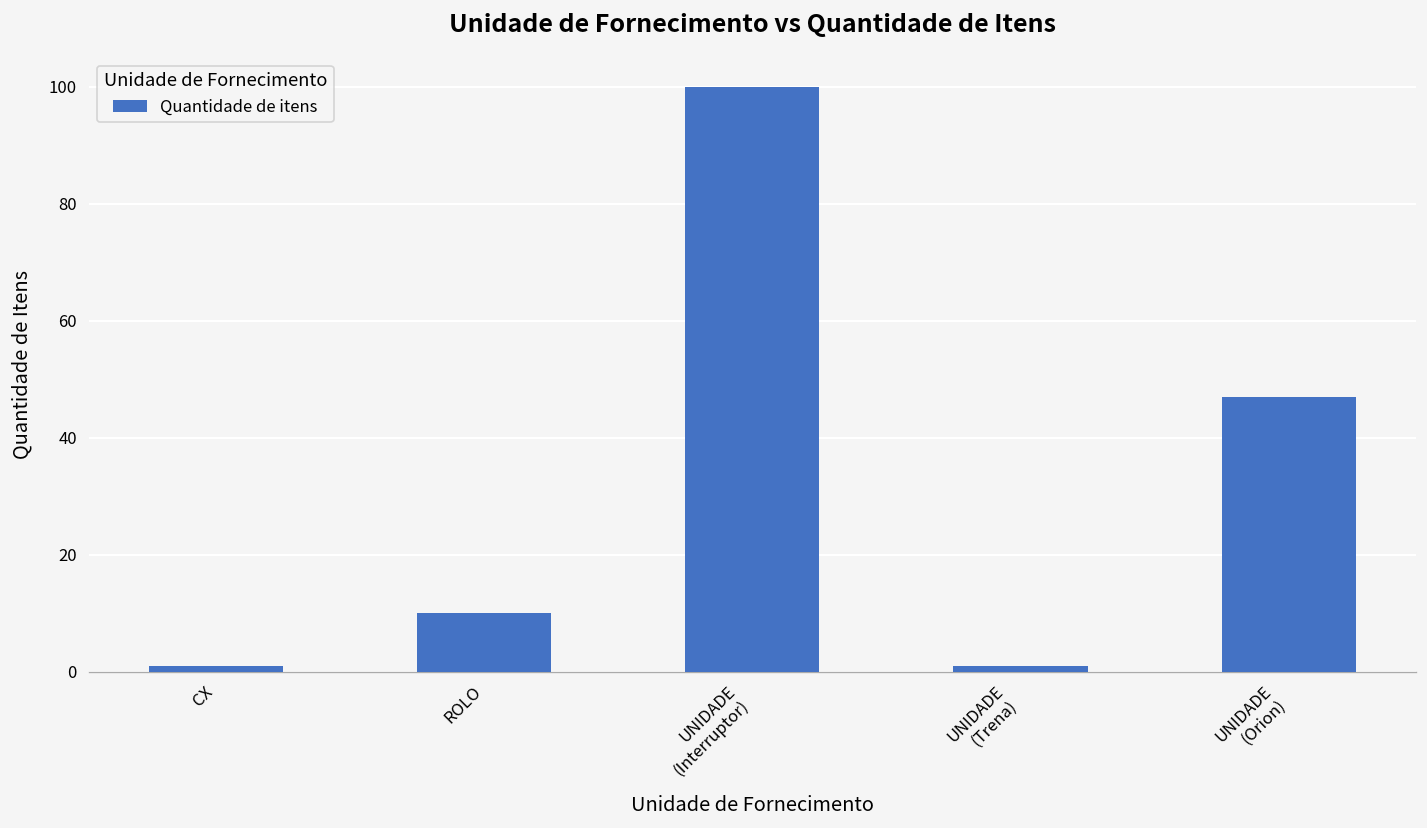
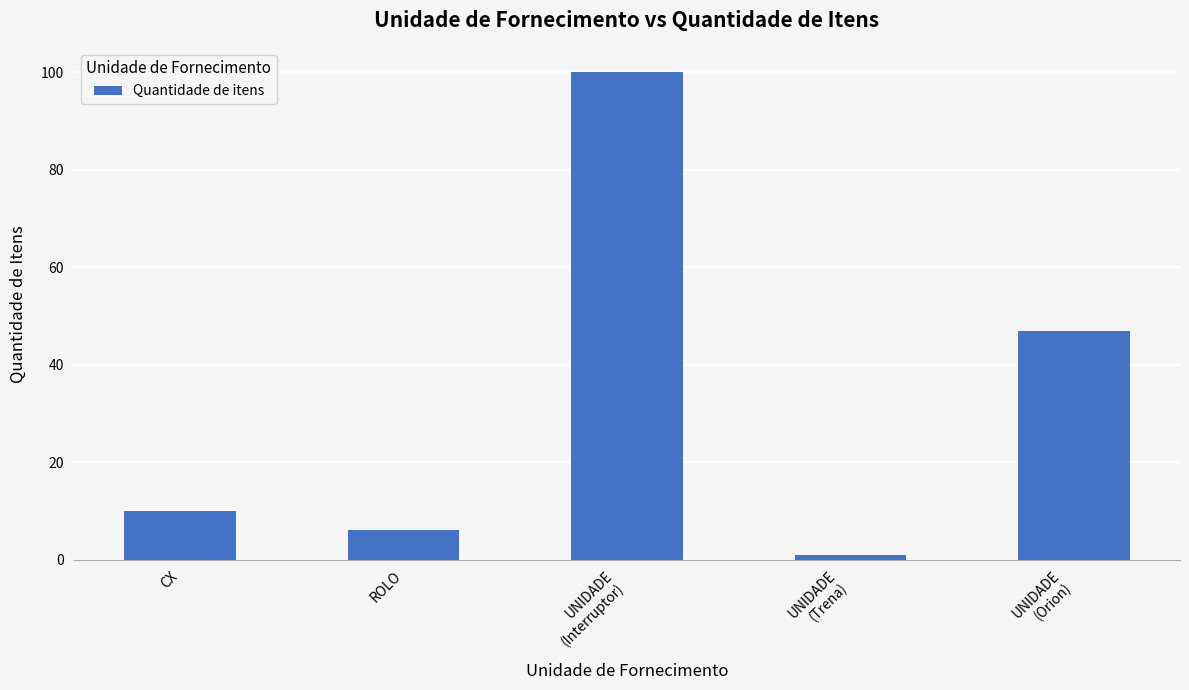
CX: 1 -> 10
ROLO: 10 -> 6
